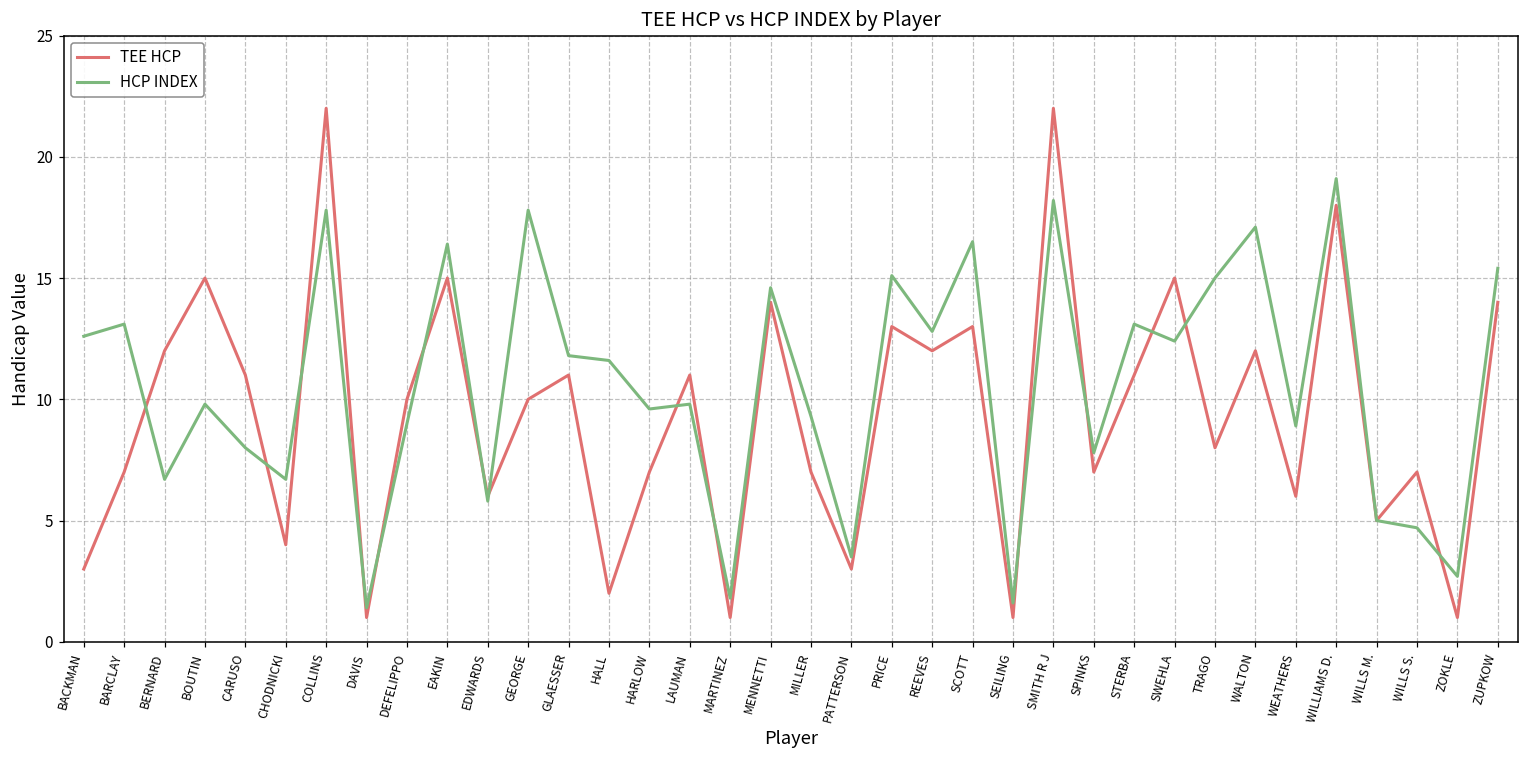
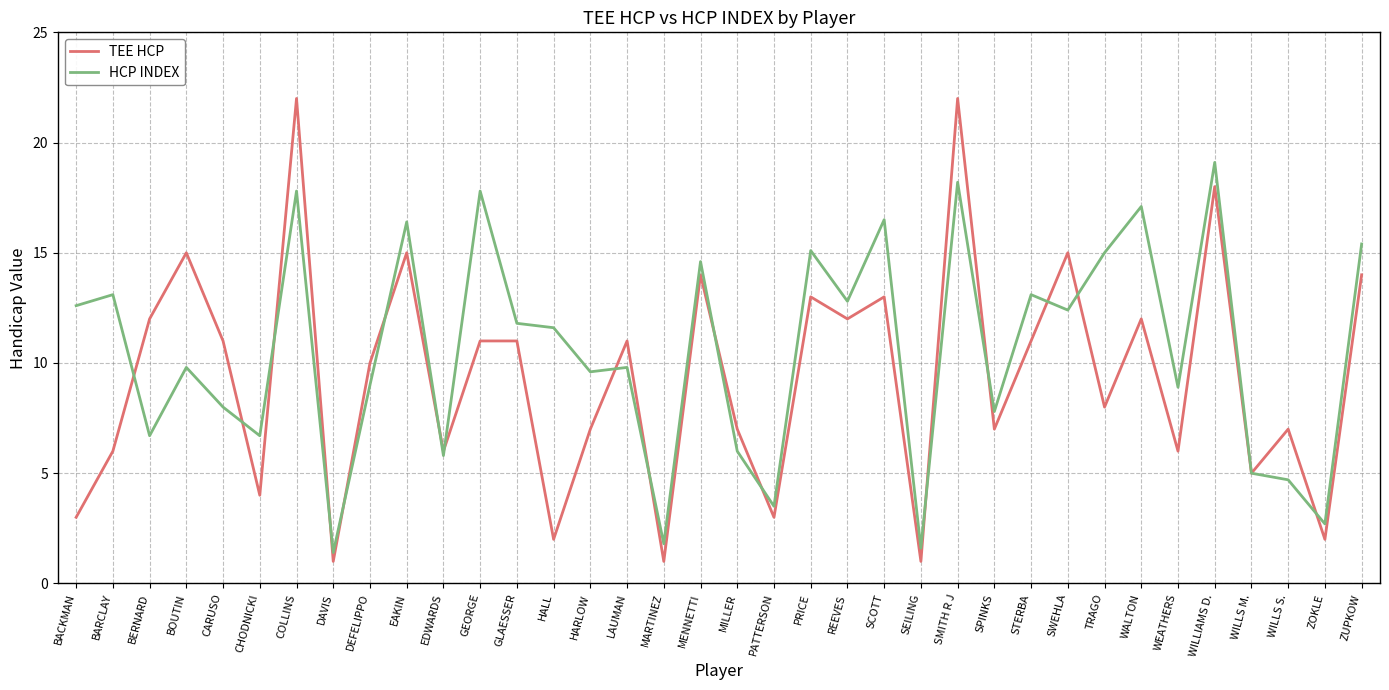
TEE HCP, BARCLAY: 7 -> 6
TEE HCP, GEORGE: 10 -> 11
HCP INDEX, MILLER: 9.3 -> 6.0
TEE HCP, ZOKLE: 1 -> 2
